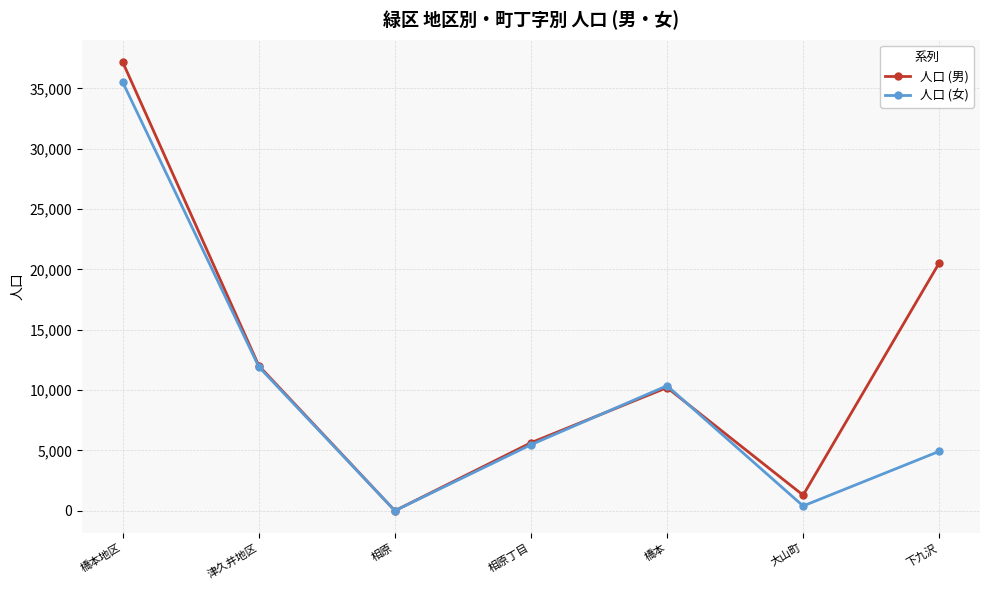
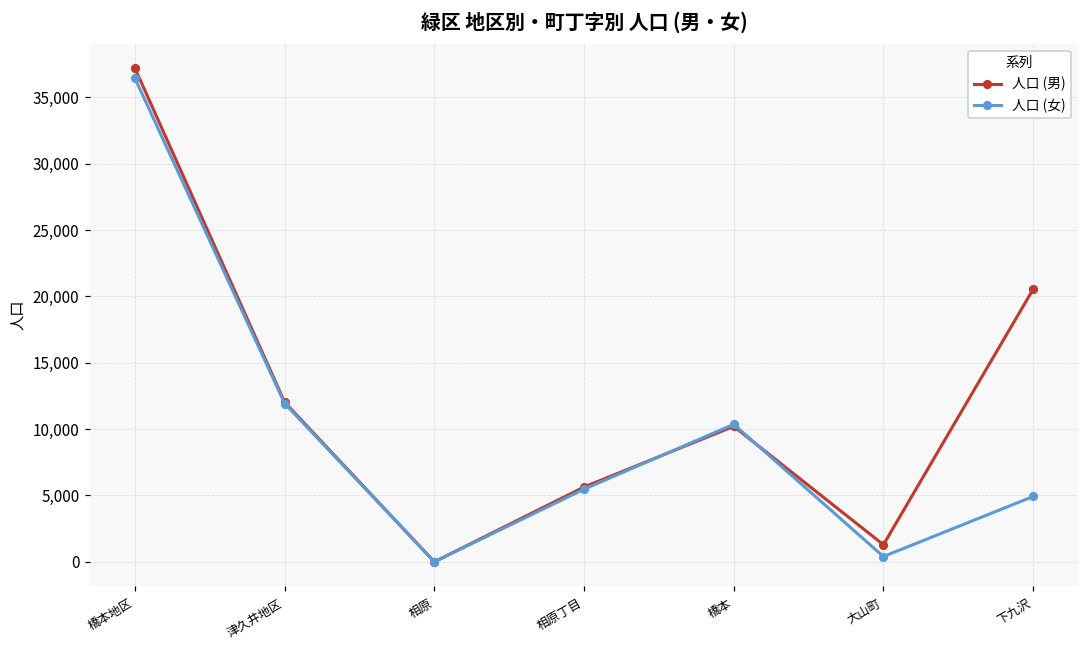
人口 (女), 橋本地区: 35,500 -> 36,400
